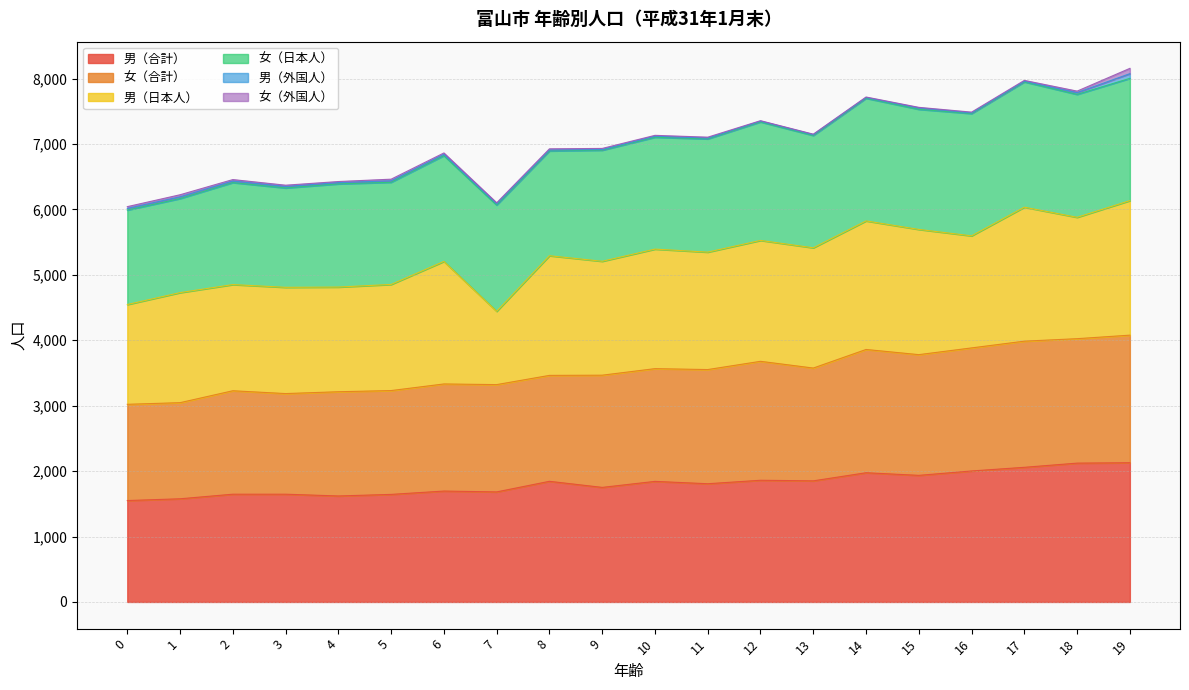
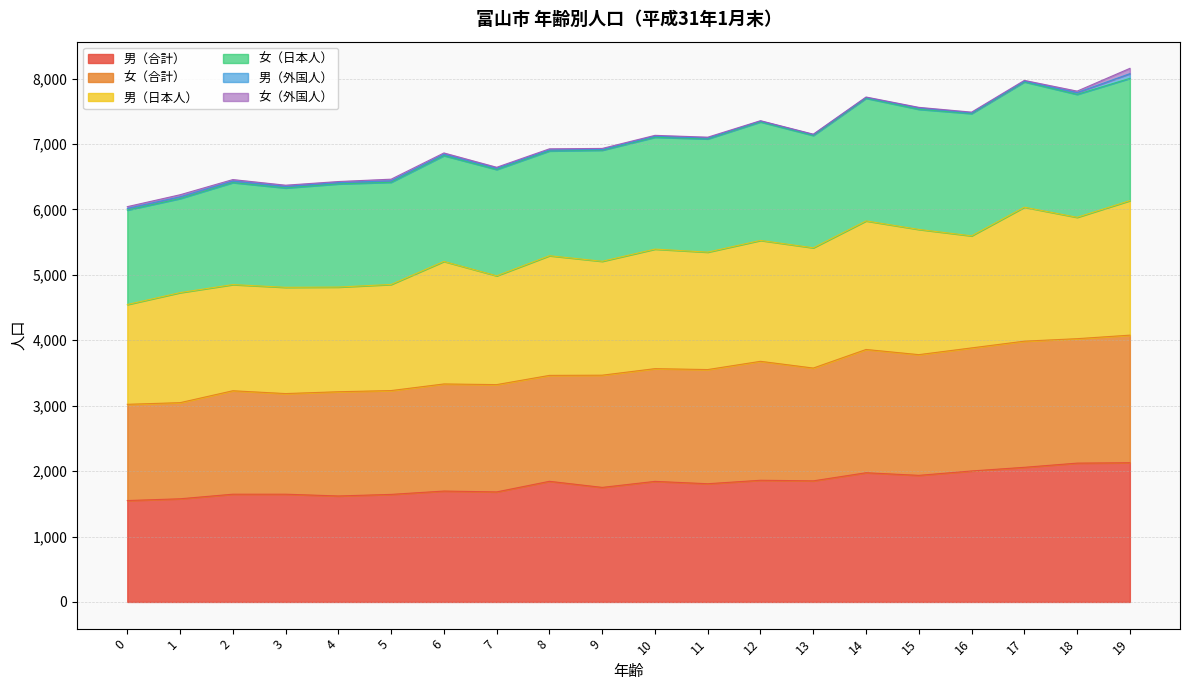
男（日本人）, 7: 1,100 -> 1,700
